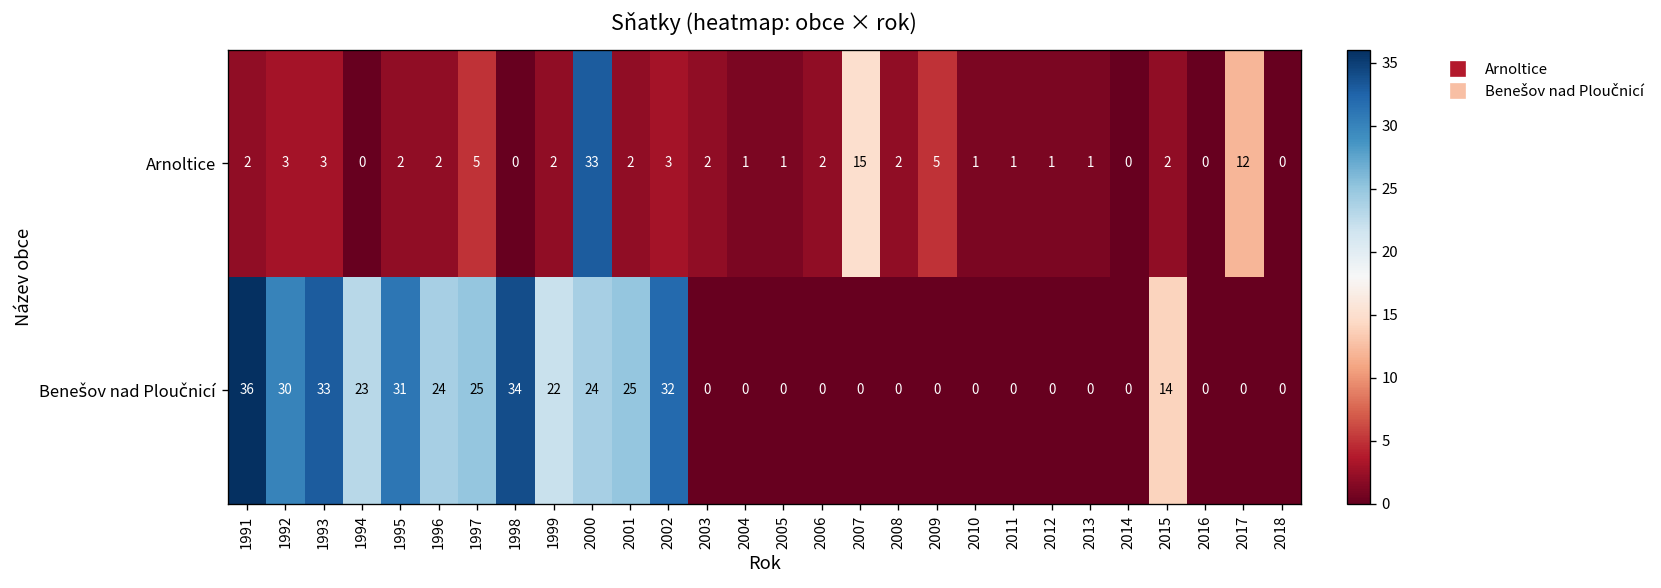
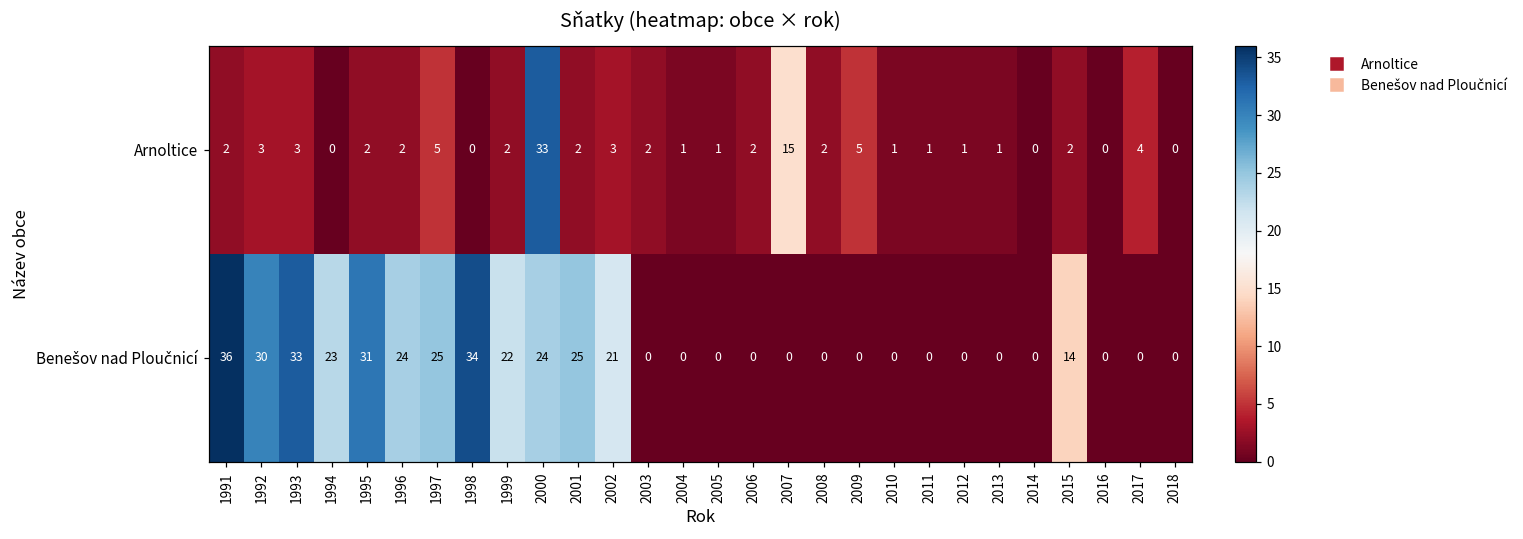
Arnoltice, 2017: 12 -> 4
Benešov nad Ploučnicí, 2002: 32 -> 21
